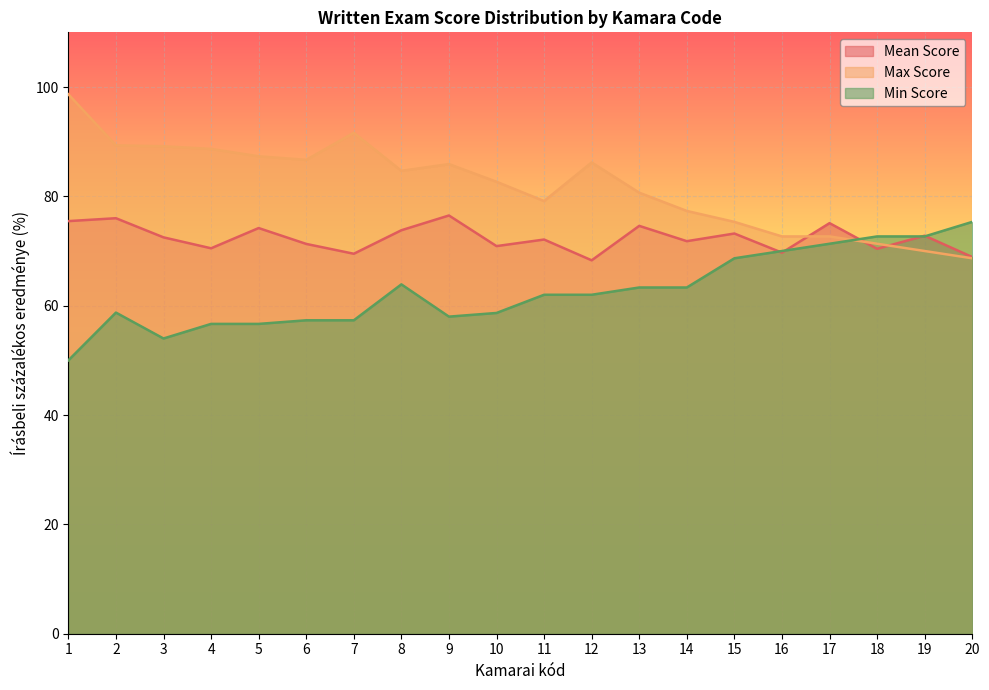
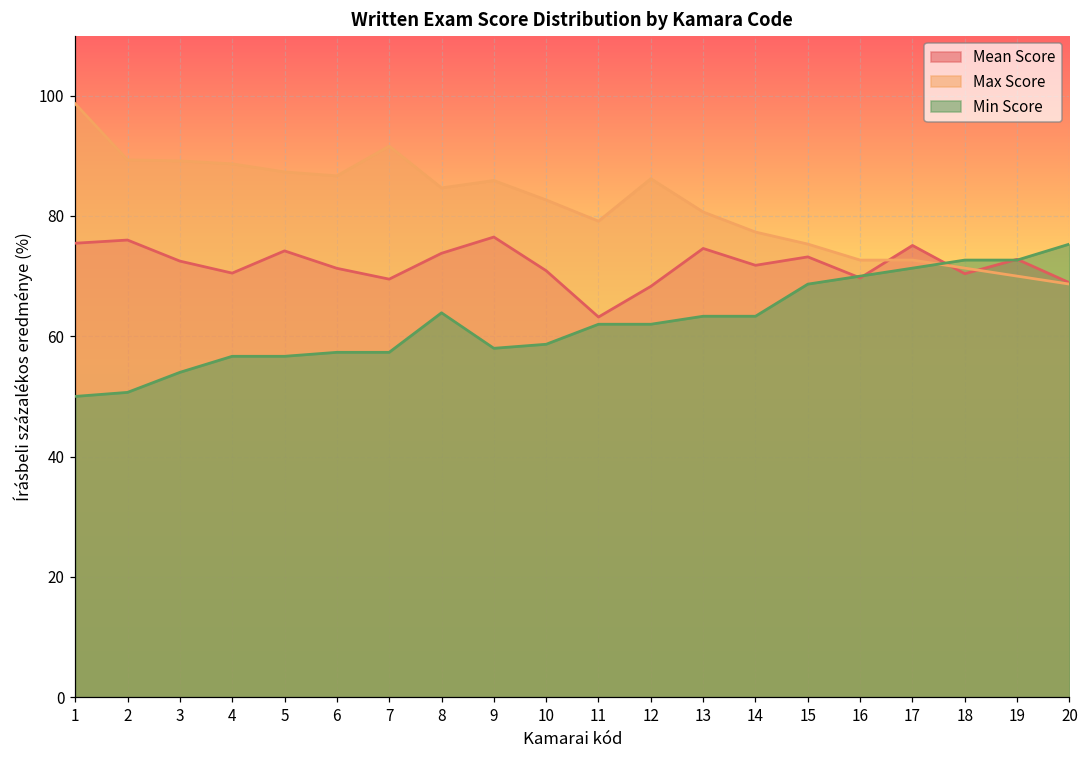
Min Score, 2: 59 -> 51
Mean Score, 11: 72 -> 63
